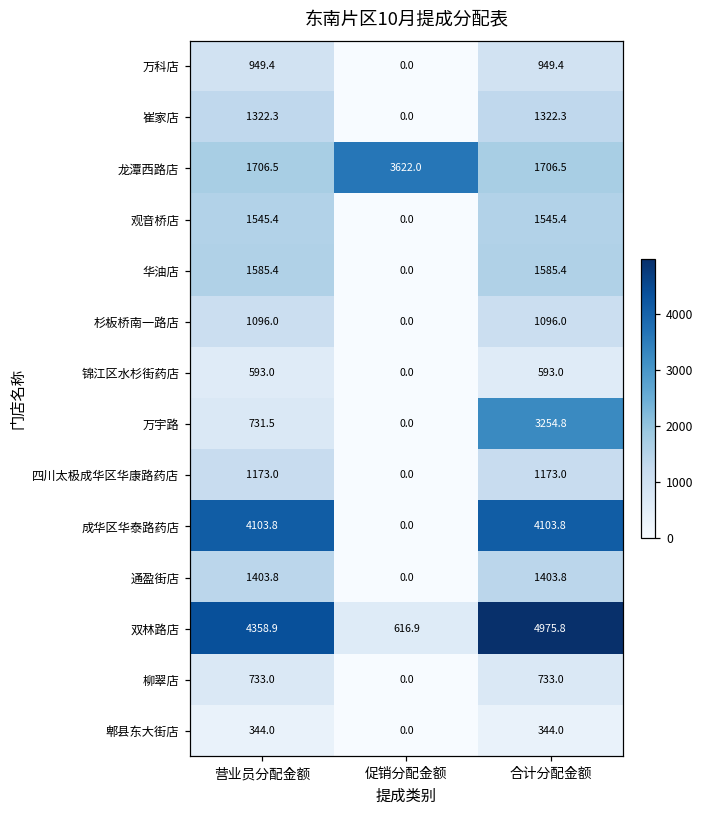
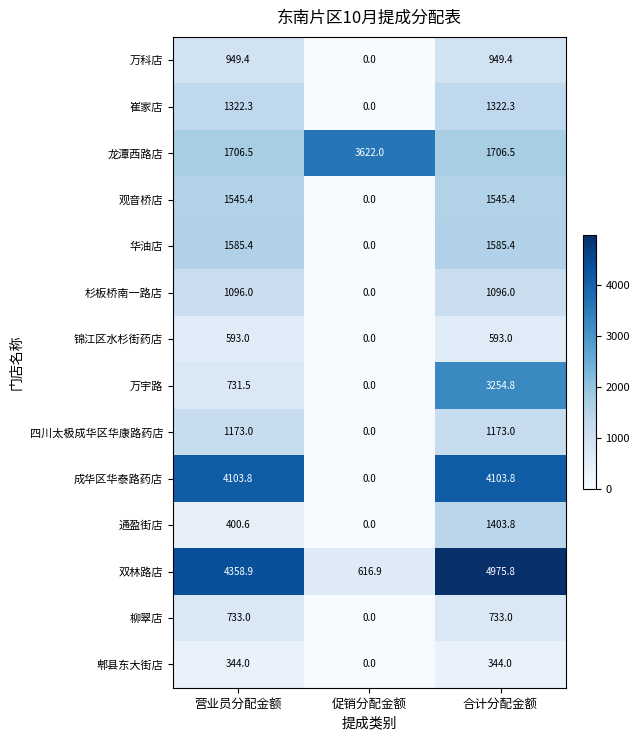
通盈街店, 营业员分配金额: 1403.8 -> 400.6
